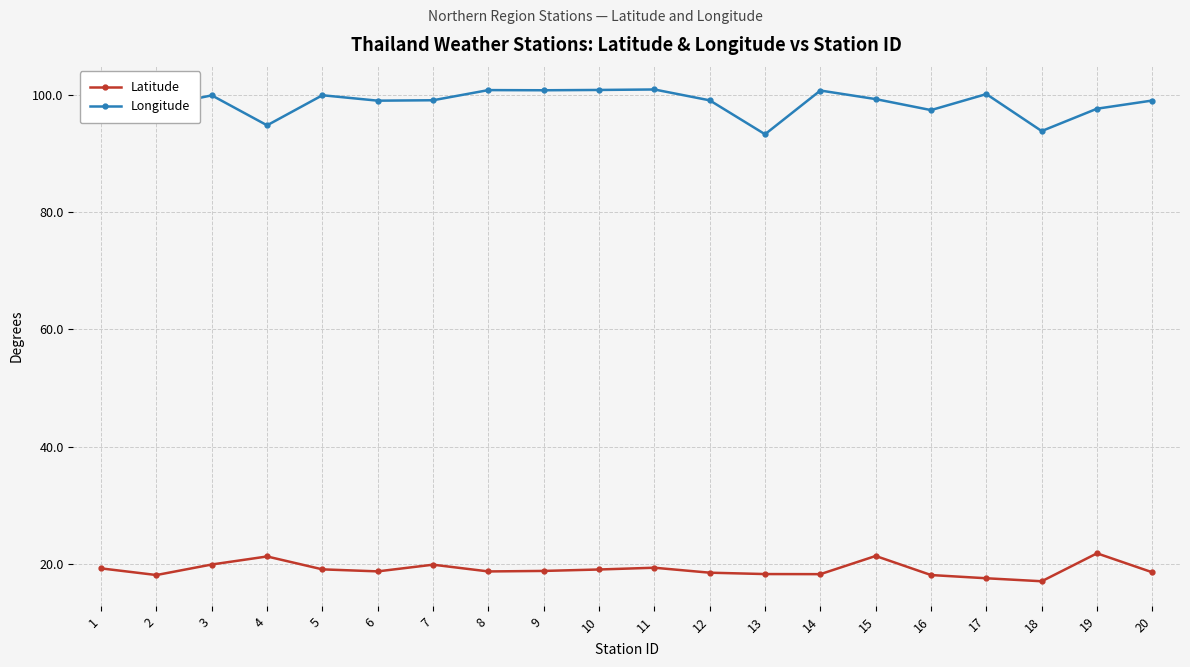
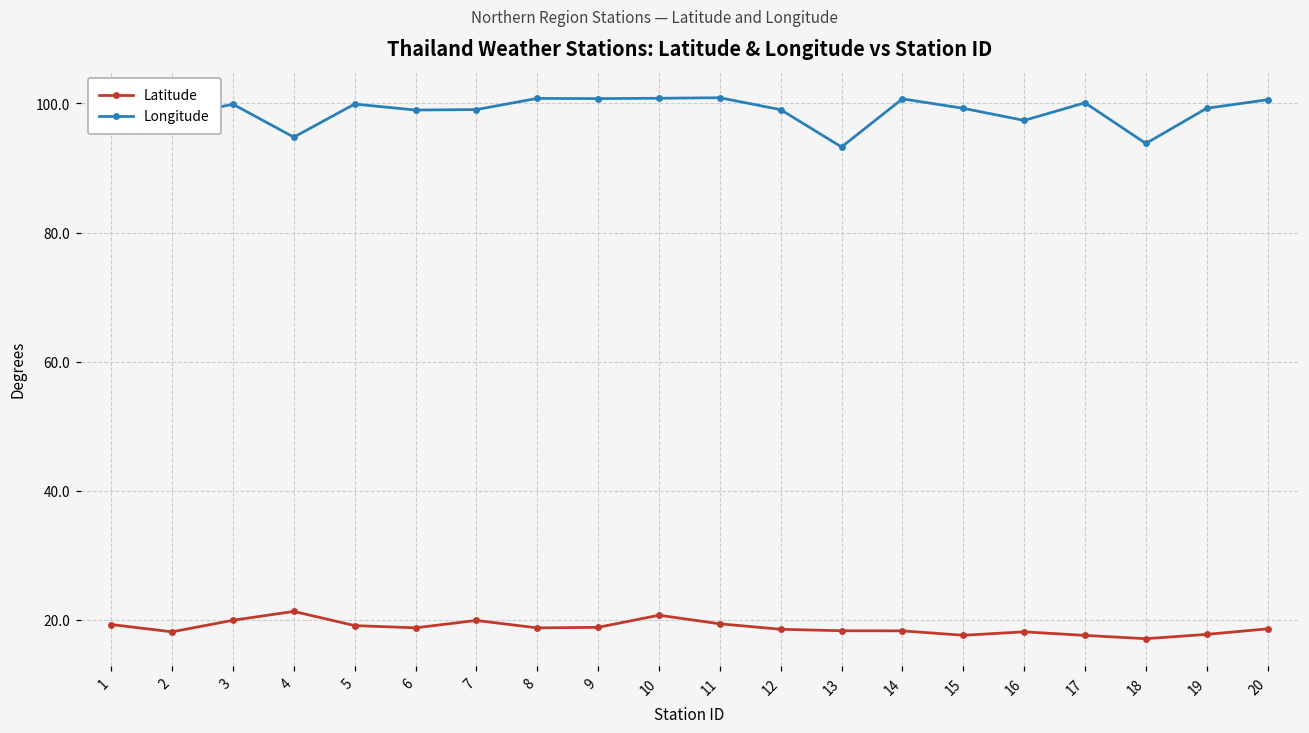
Latitude, 10: 19 -> 21
Latitude, 15: 21 -> 18
Latitude, 19: 22 -> 18
Longitude, 19: 98 -> 99
Longitude, 20: 99 -> 101
